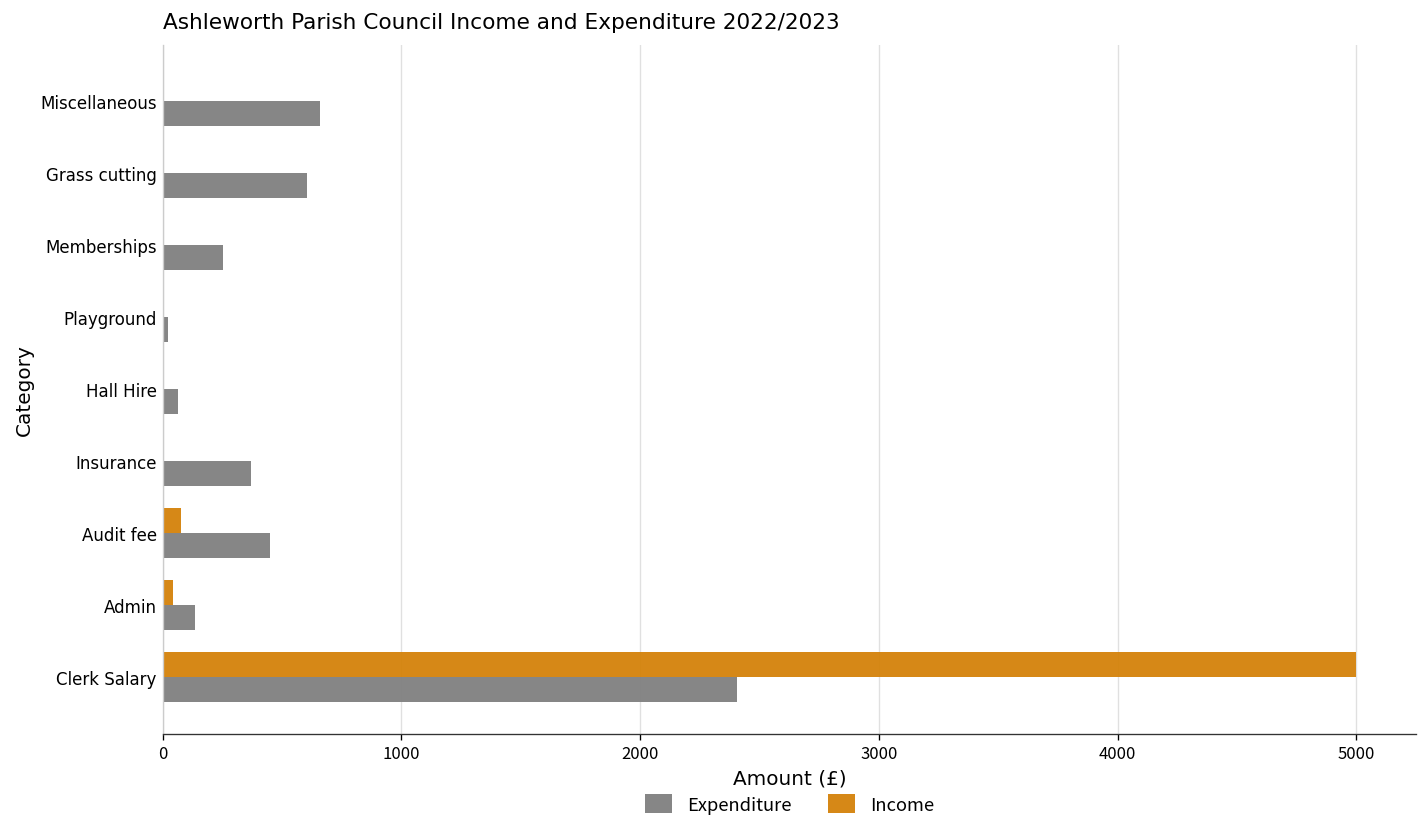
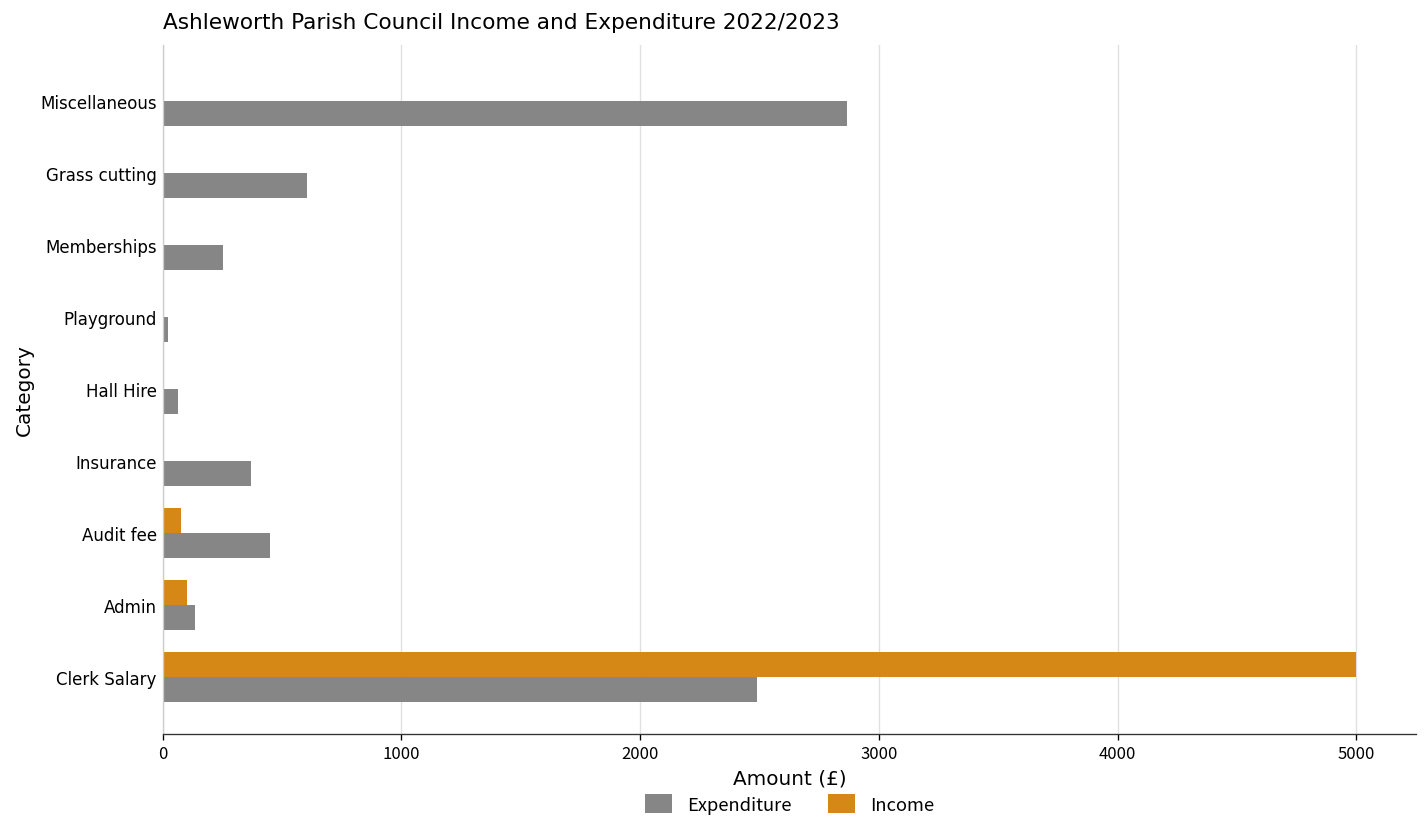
Expenditure, Miscellaneous: 660 -> 2870
Income, Admin: 40 -> 100
Expenditure, Clerk Salary: 2400 -> 2490
